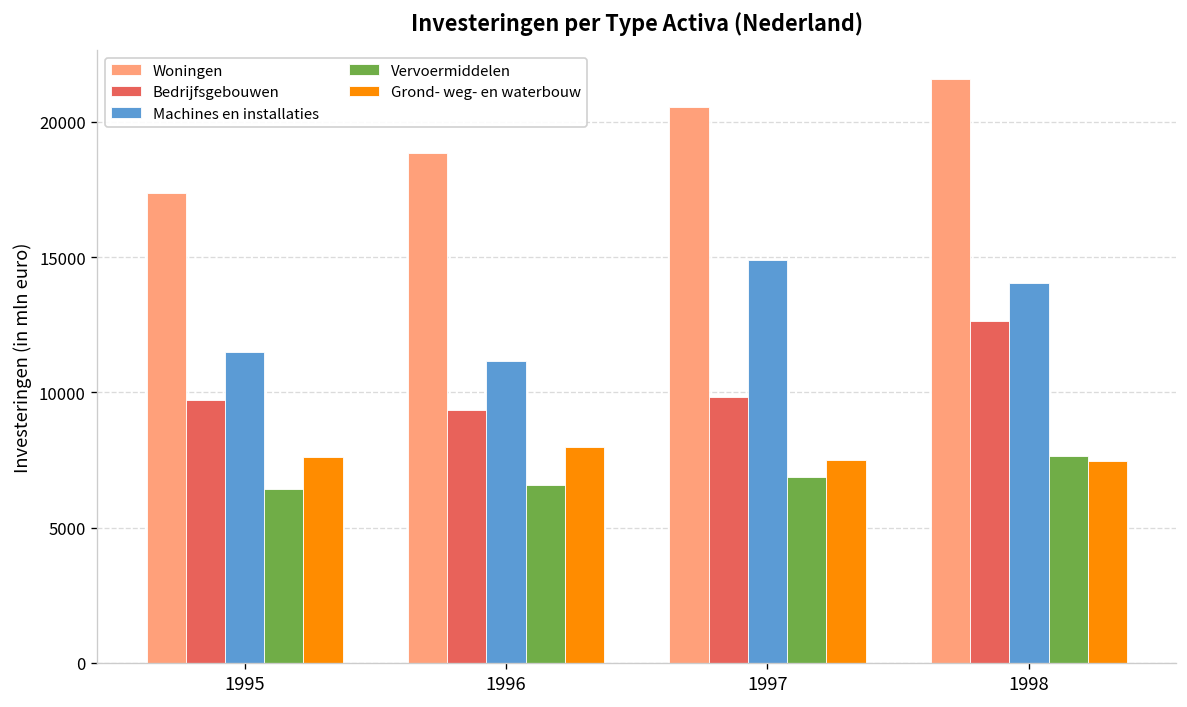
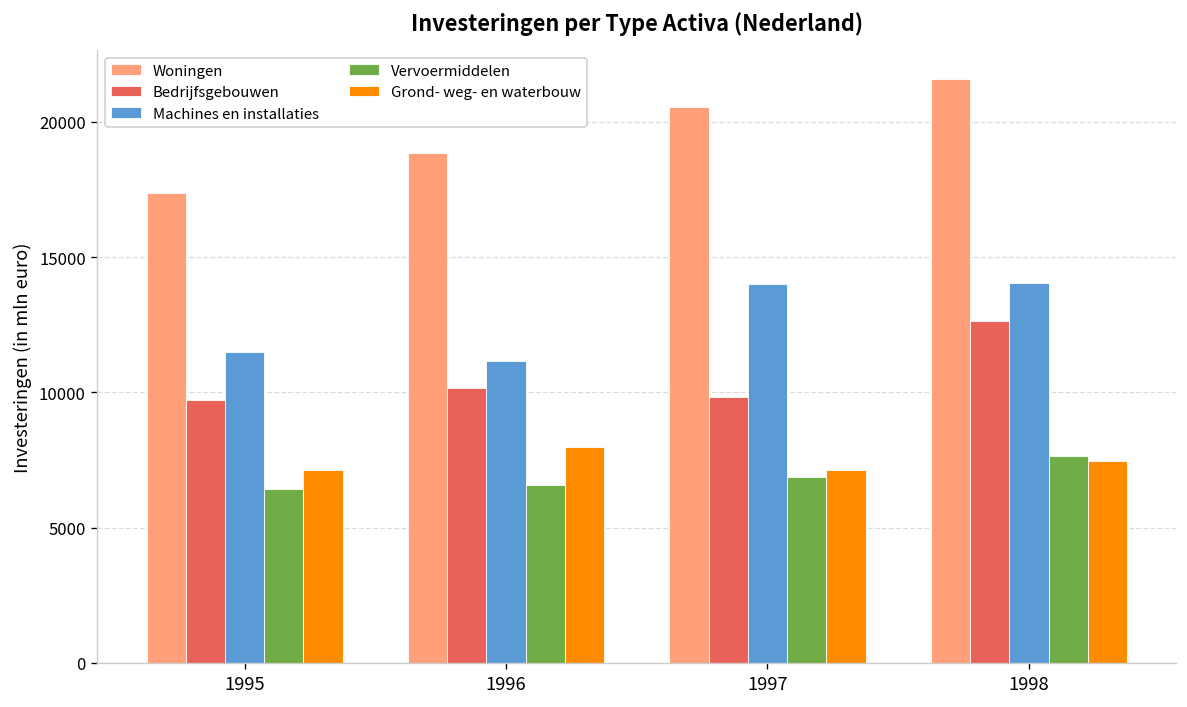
Grond- weg- en waterbouw, 1995: 7600 -> 7100
Bedrijfsgebouwen, 1996: 9400 -> 10200
Machines en installaties, 1997: 14900 -> 14000
Grond- weg- en waterbouw, 1997: 7500 -> 7100
